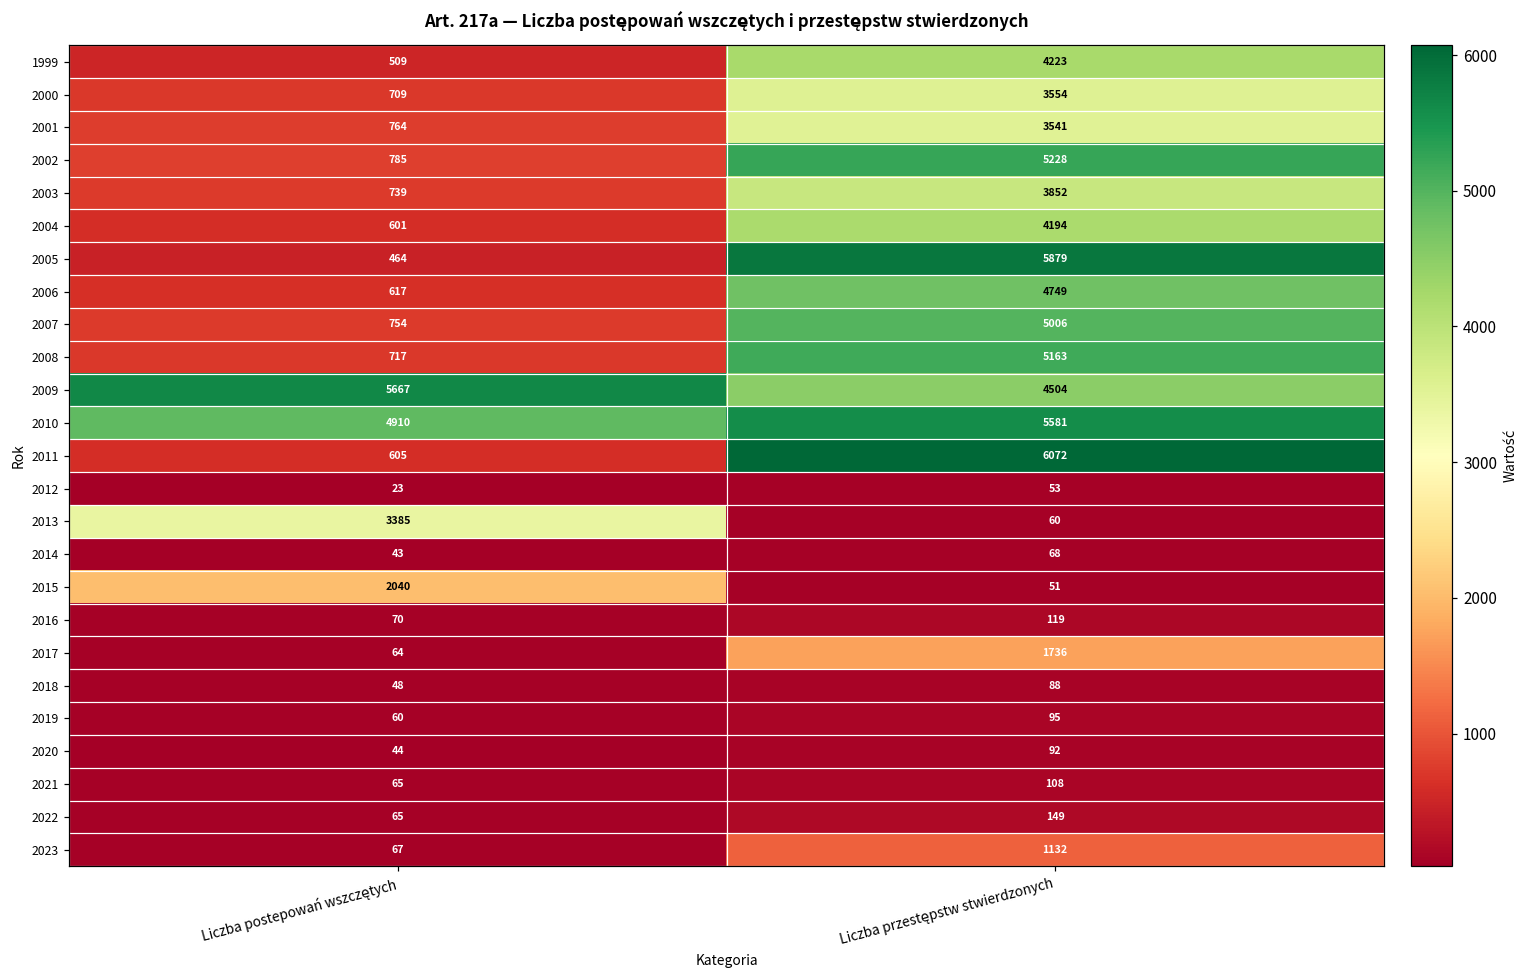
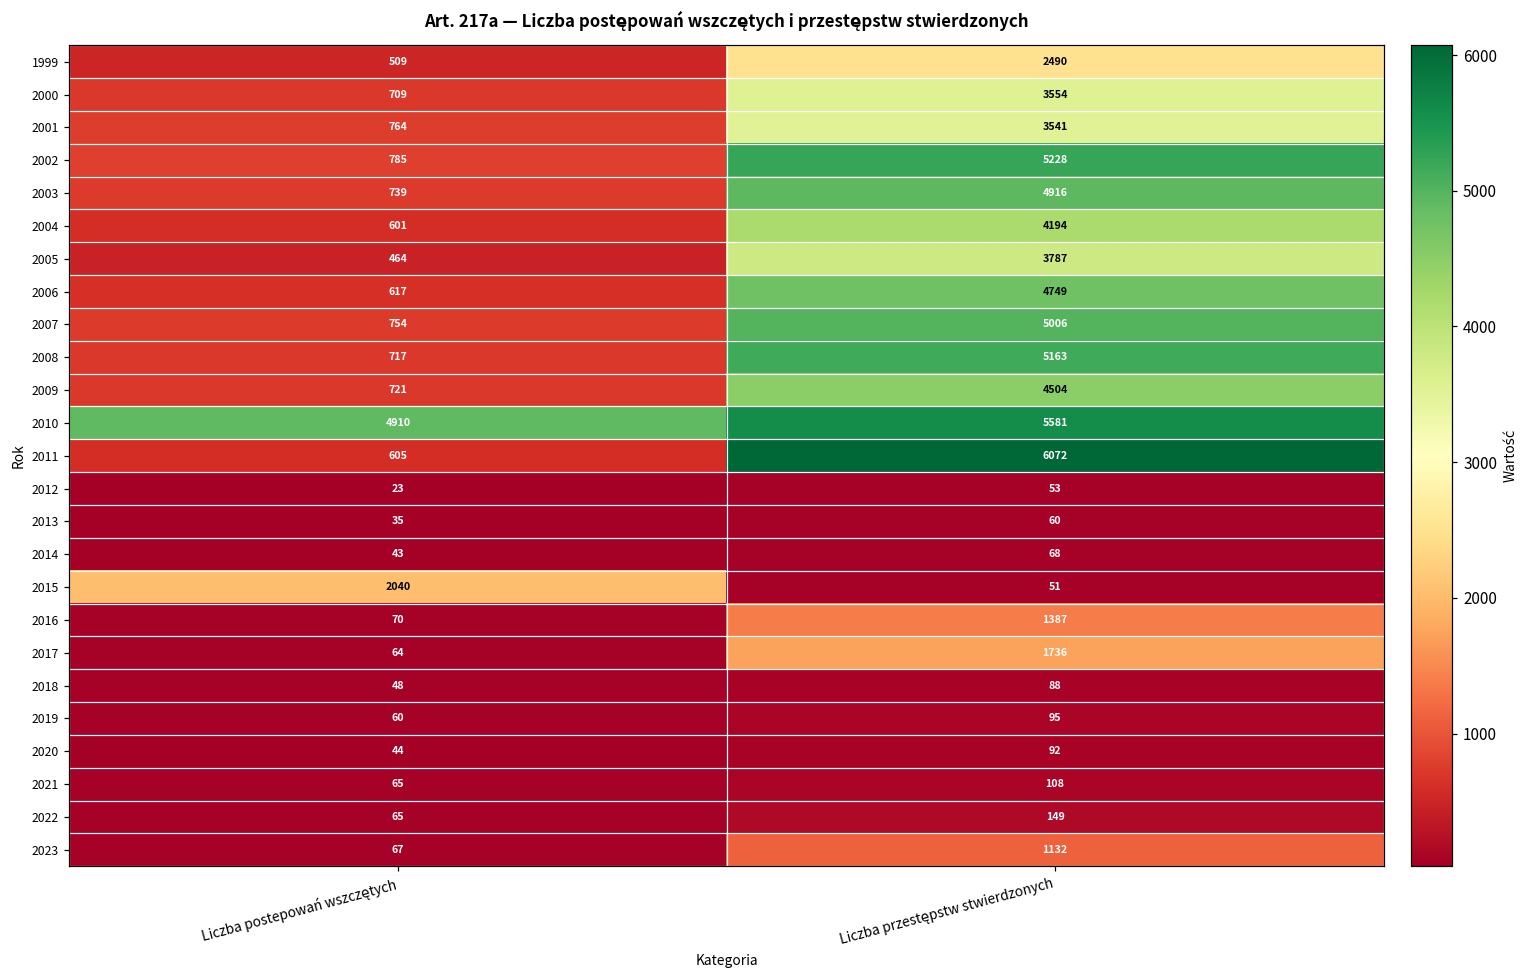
1999, Liczba przestępstw stwierdzonych: 4223 -> 2490
2003, Liczba przestępstw stwierdzonych: 3852 -> 4916
2005, Liczba przestępstw stwierdzonych: 5879 -> 3787
2009, Liczba postepowań wszczętych: 5667 -> 721
2013, Liczba postepowań wszczętych: 3385 -> 35
2016, Liczba przestępstw stwierdzonych: 119 -> 1387
